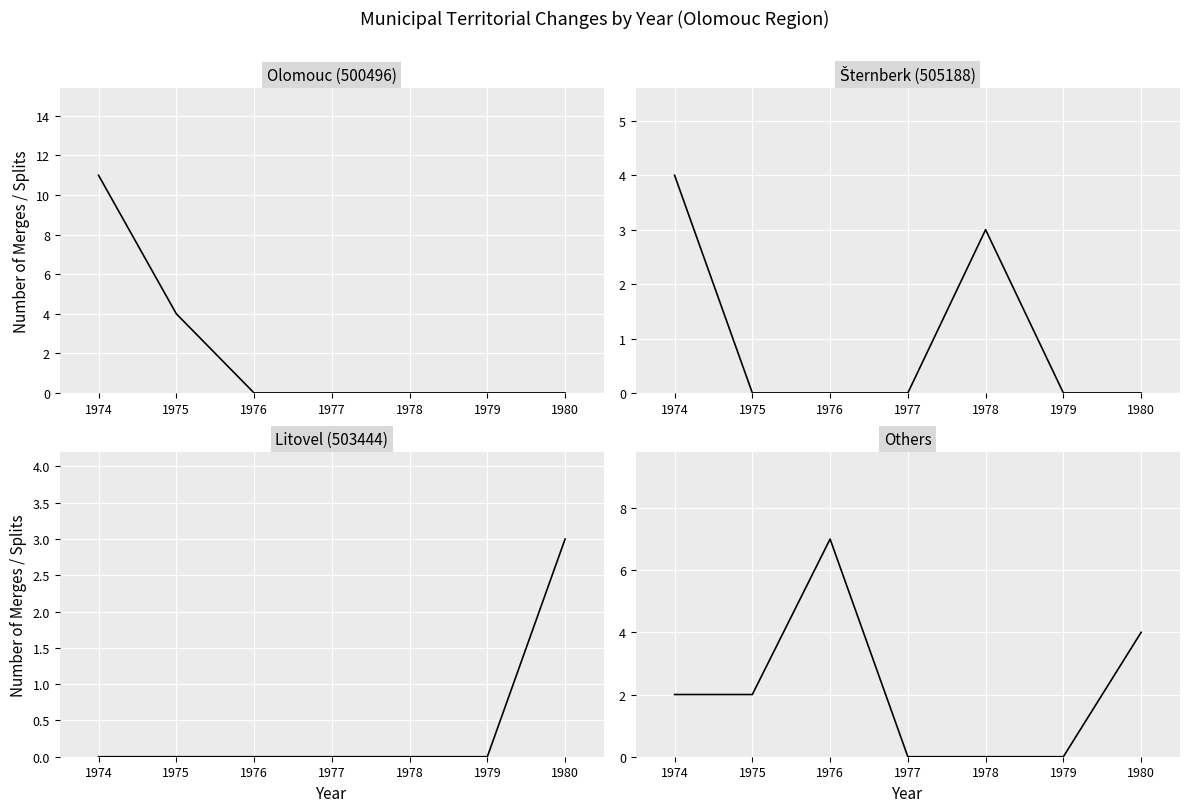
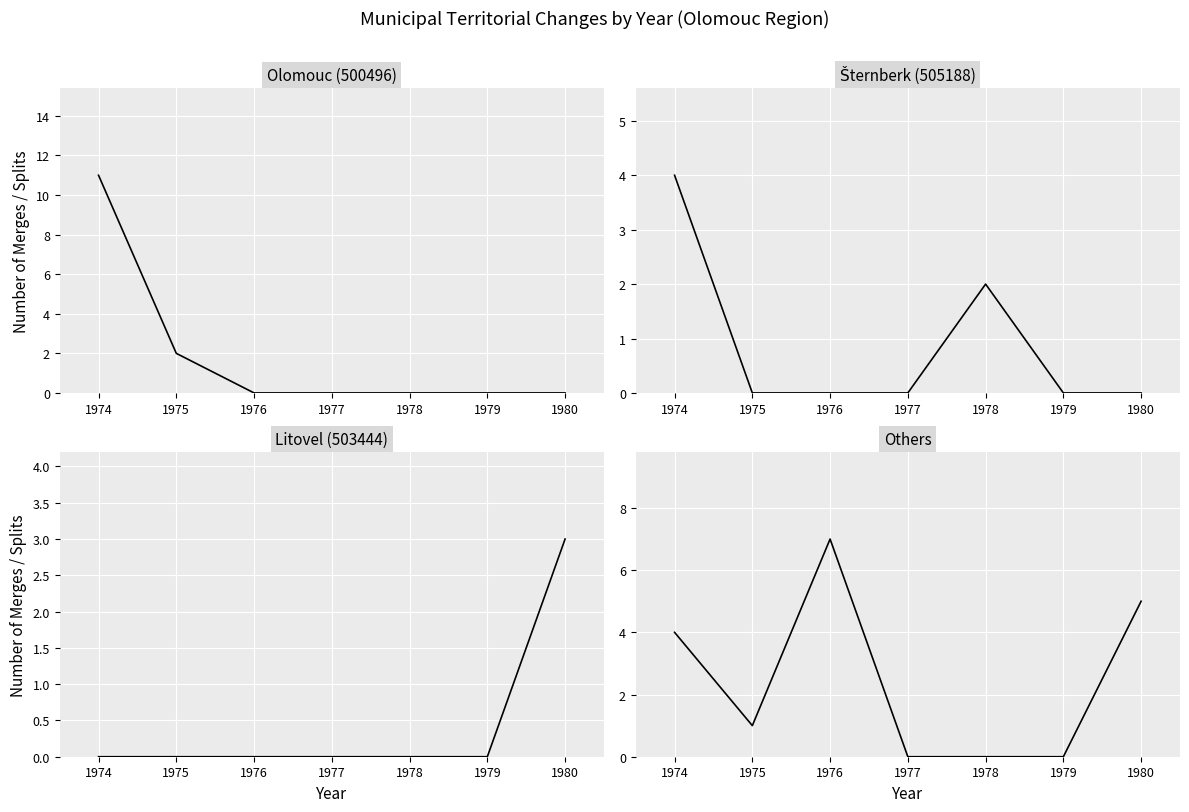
Olomouc (500496), 1975: 4 -> 2
Šternberk (505188), 1978: 3 -> 2
Others, 1974: 2 -> 4
Others, 1975: 2 -> 1
Others, 1980: 4 -> 5
